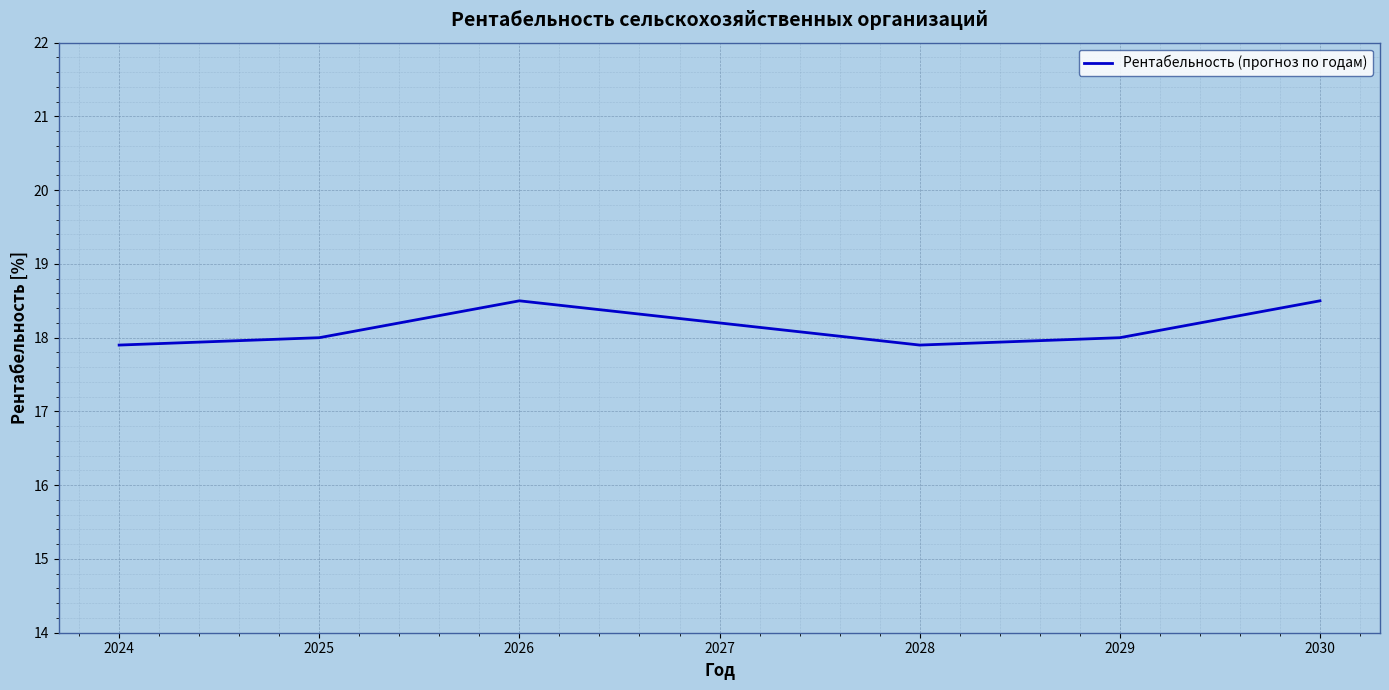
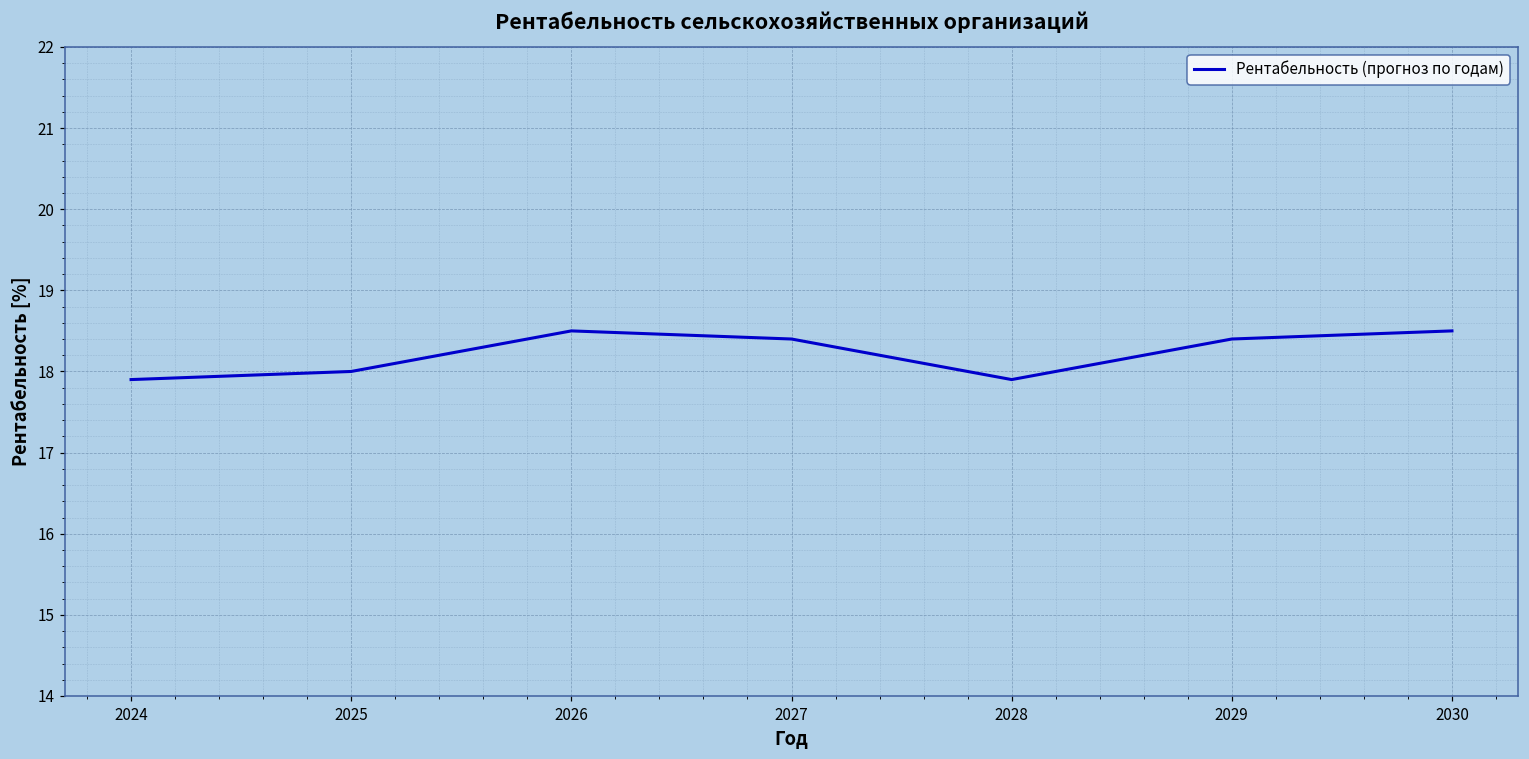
2027: 18.2 -> 18.4
2029: 18.0 -> 18.4
